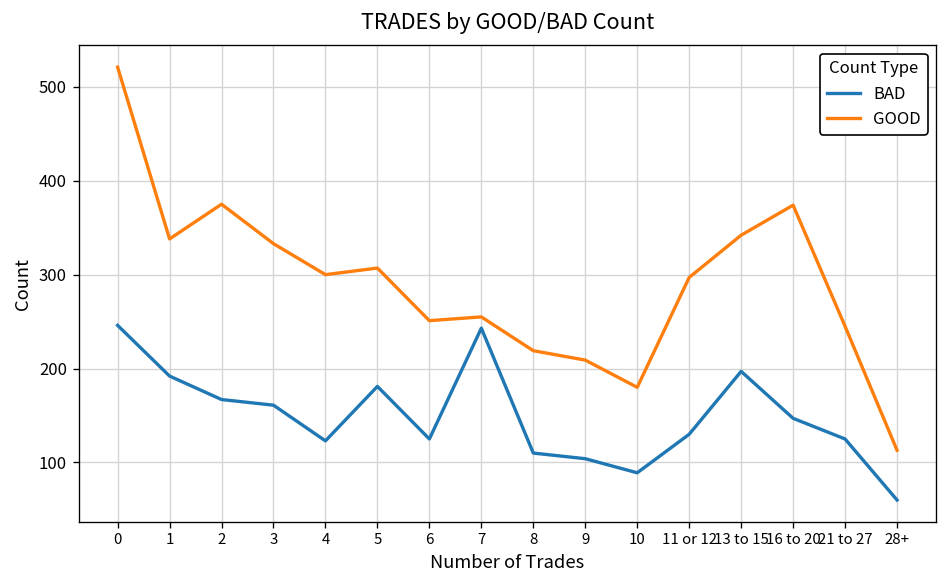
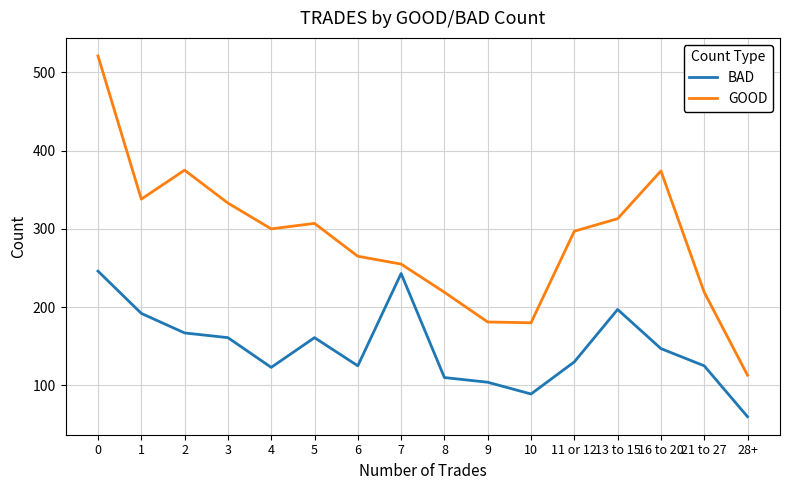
BAD, 5: 180 -> 160
GOOD, 6: 250 -> 270
GOOD, 9: 210 -> 180
GOOD, 13 to 15: 340 -> 310
GOOD, 21 to 27: 250 -> 220
